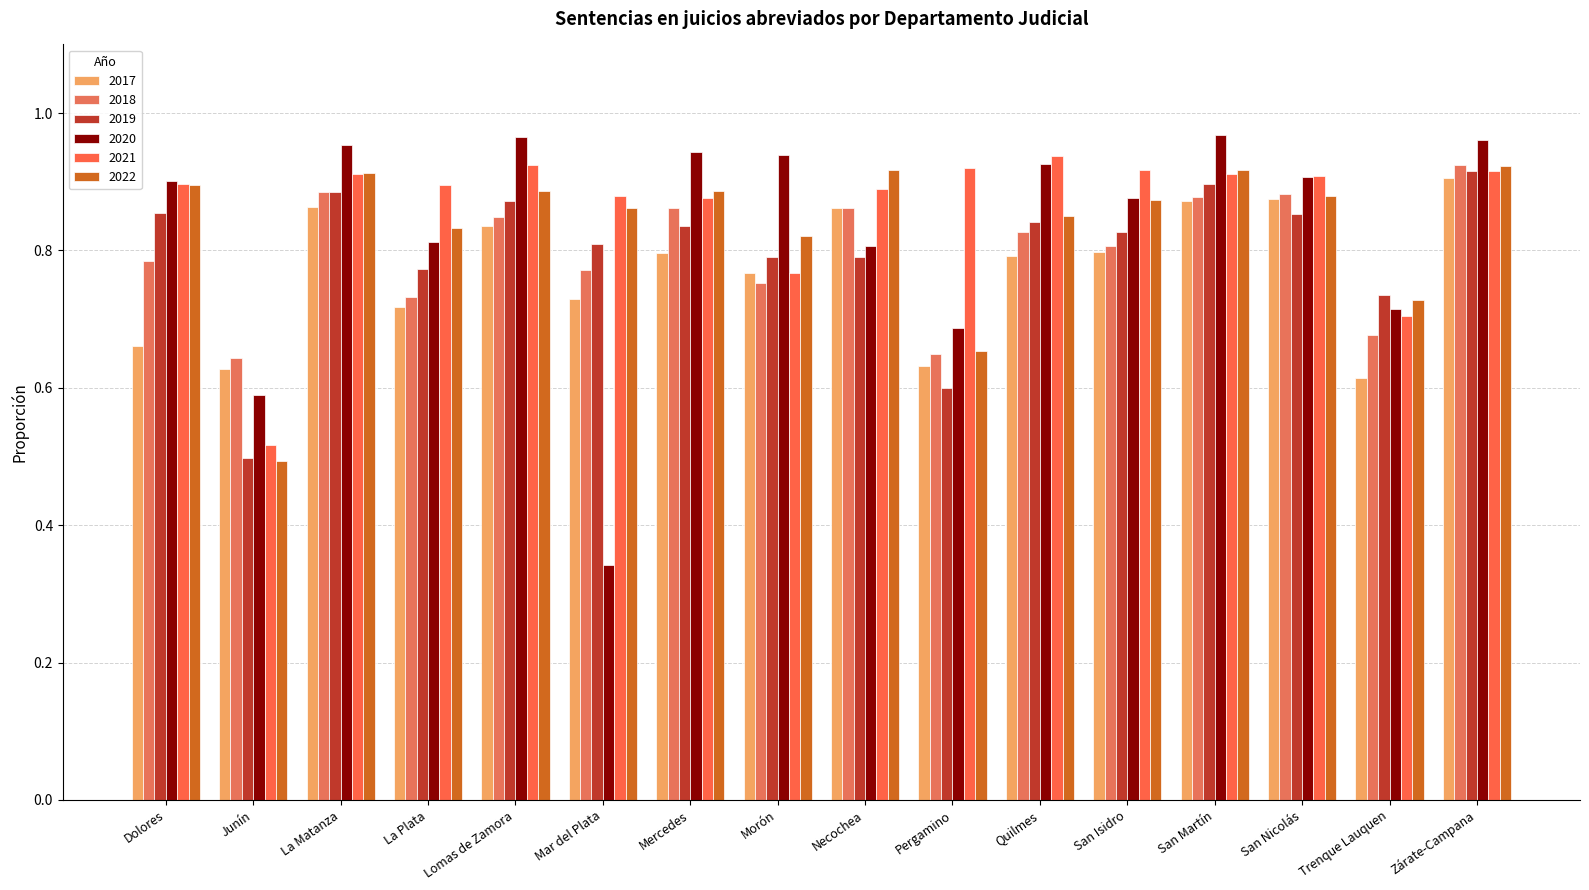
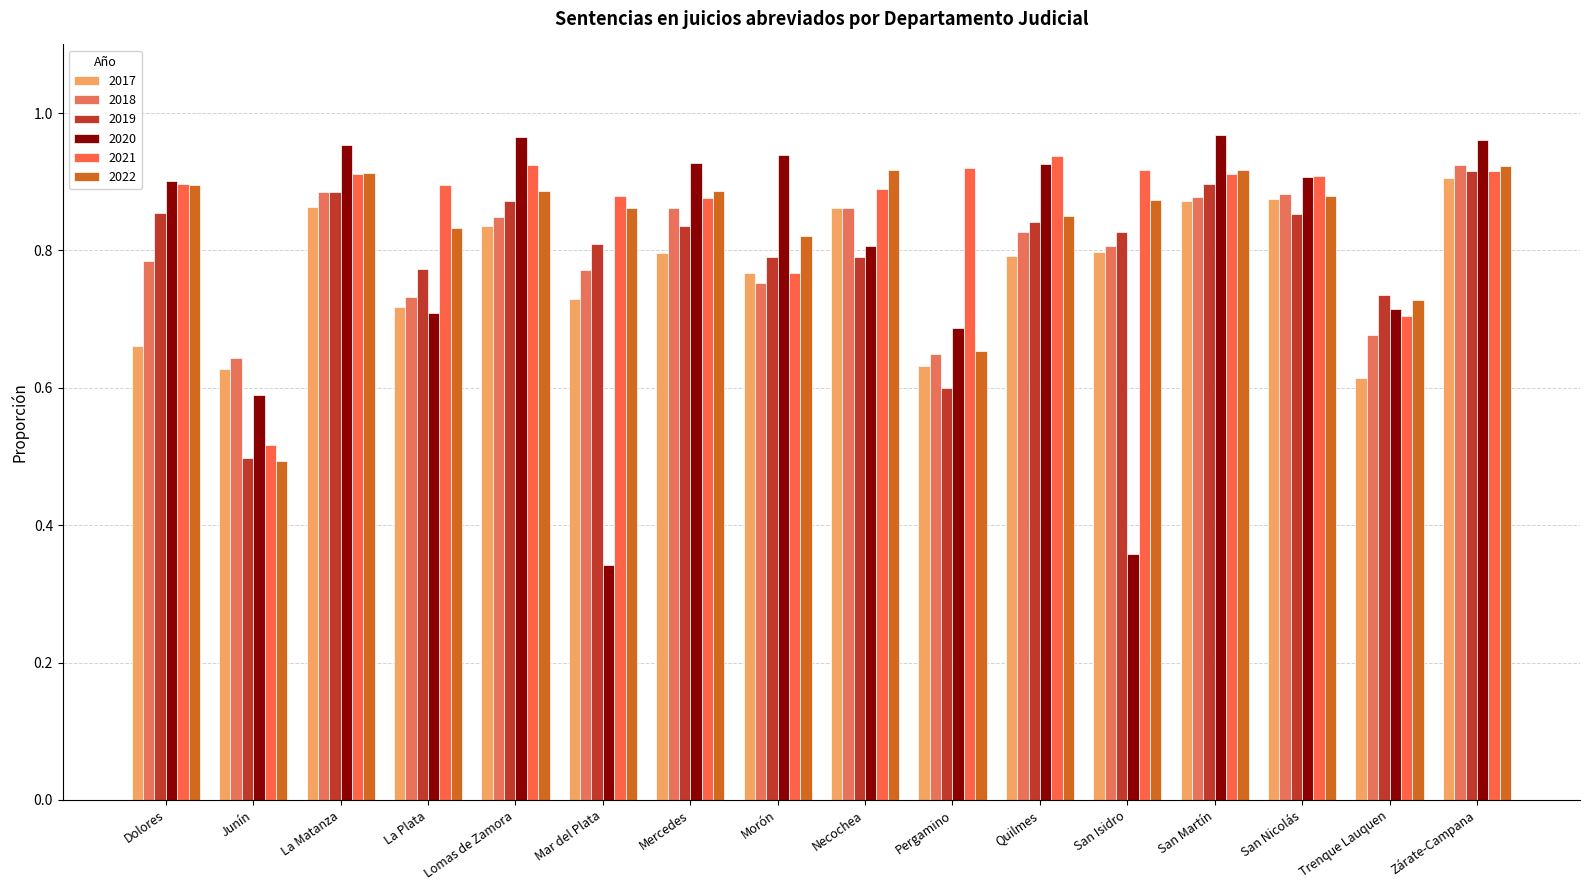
2020, La Plata: 0.81 -> 0.71
2020, Mercedes: 0.94 -> 0.93
2020, San Isidro: 0.88 -> 0.36
